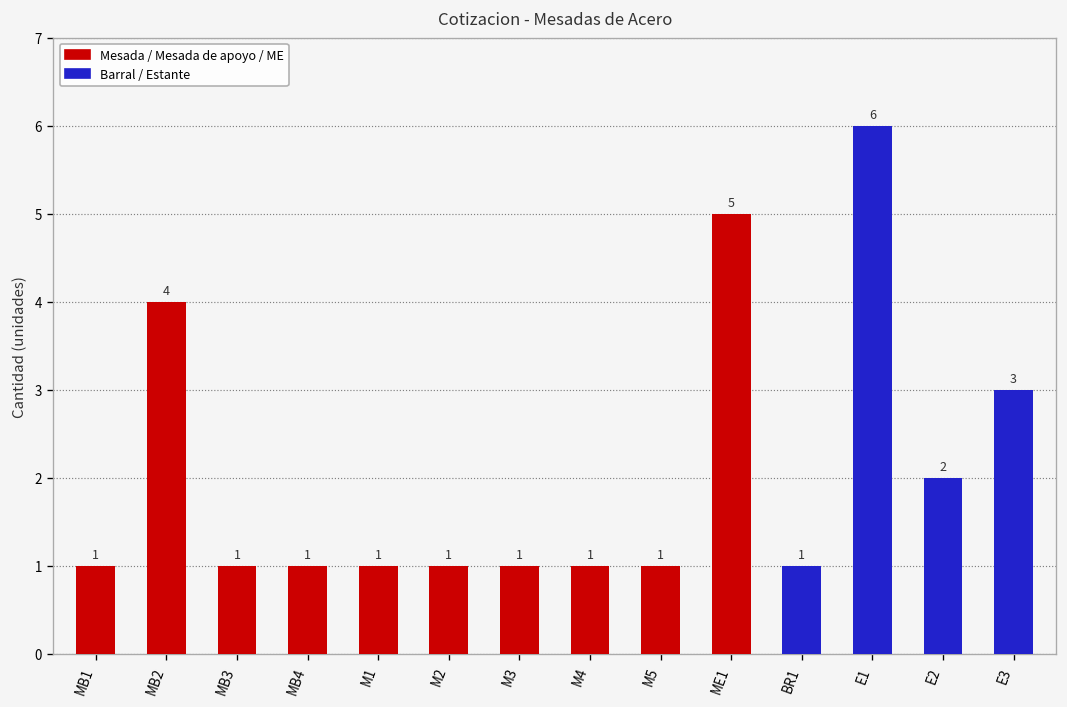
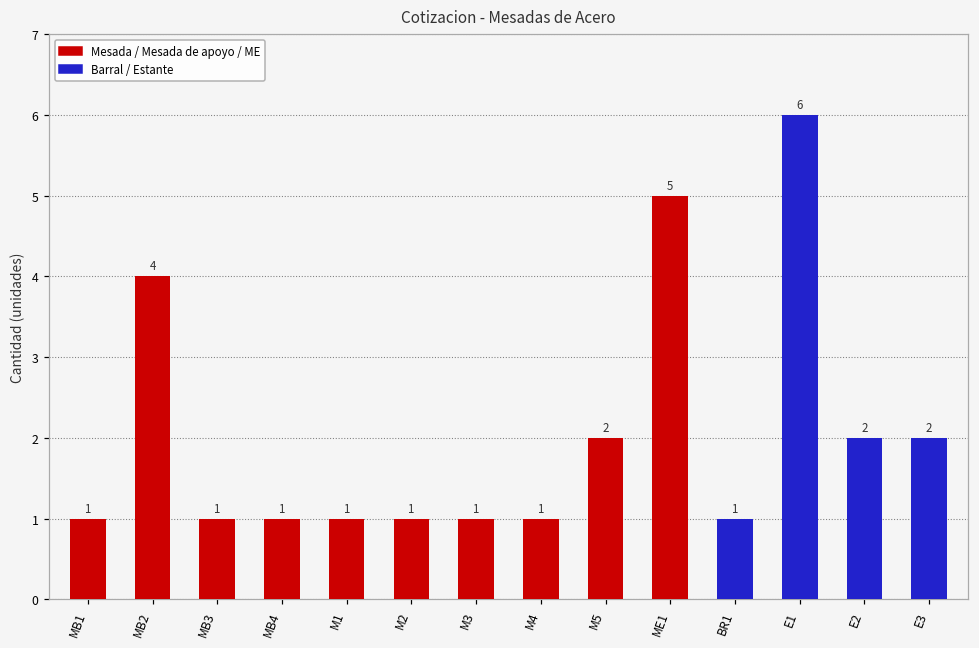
M5: 1 -> 2
E3: 3 -> 2
